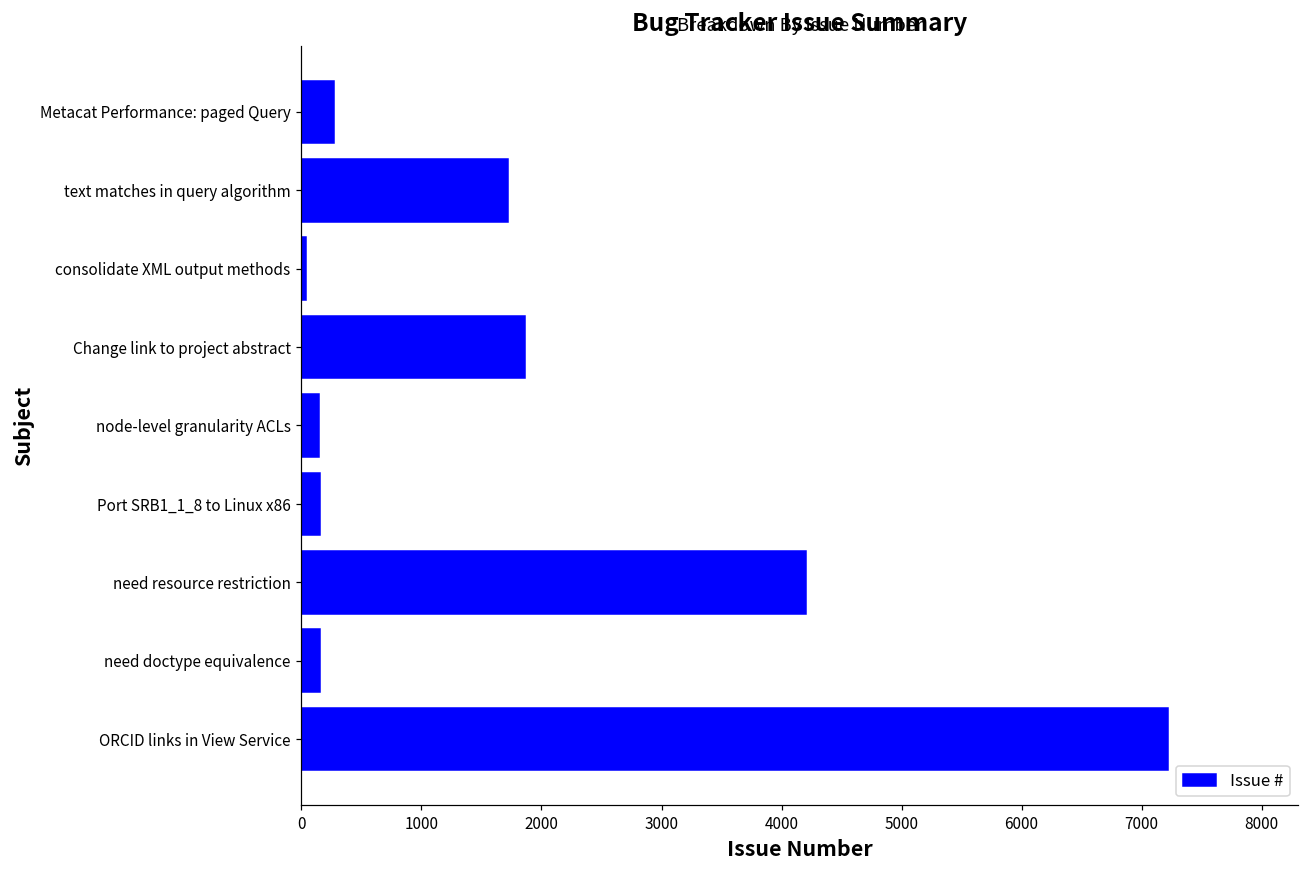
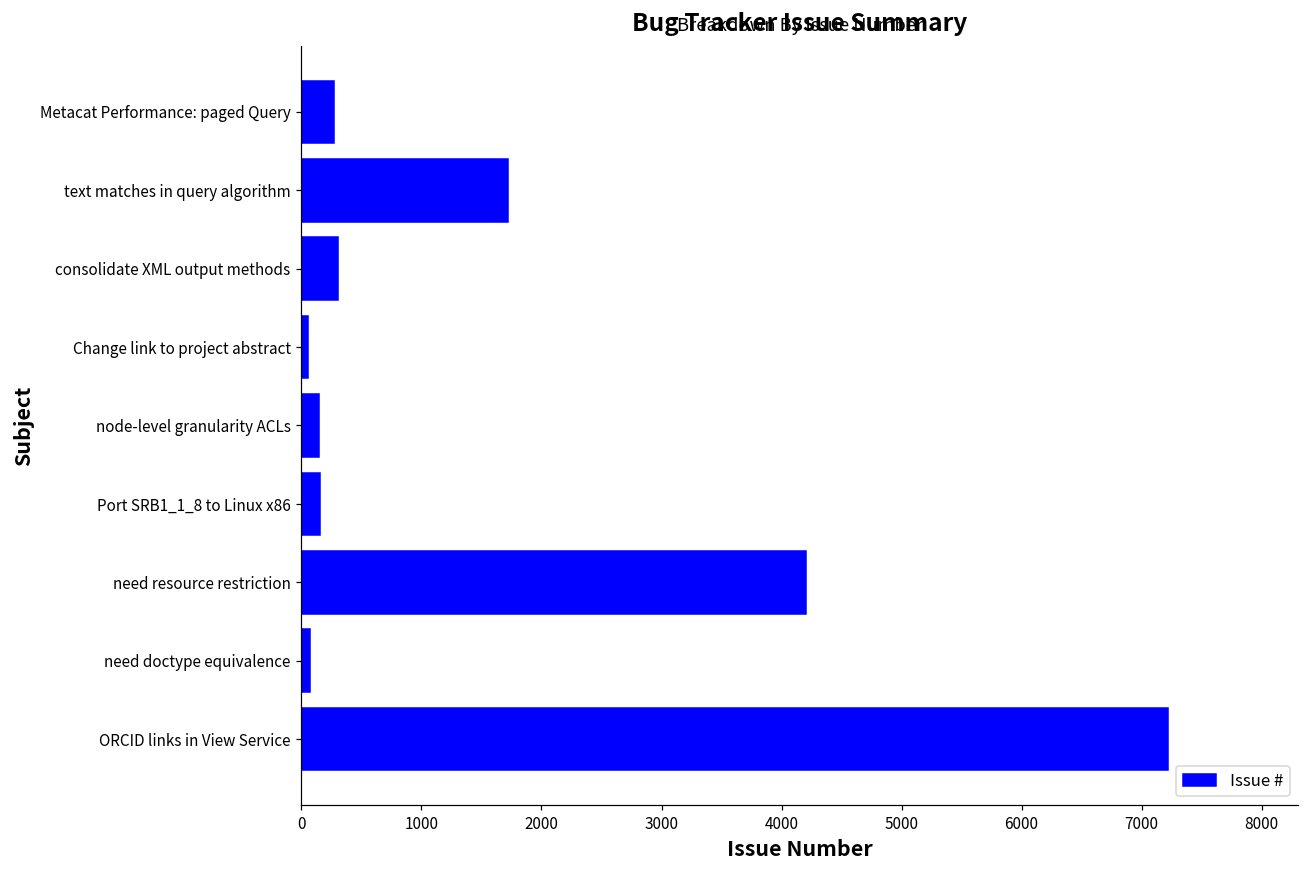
consolidate XML output methods: 40 -> 300
Change link to project abstract: 1860 -> 50
need doctype equivalence: 150 -> 70
